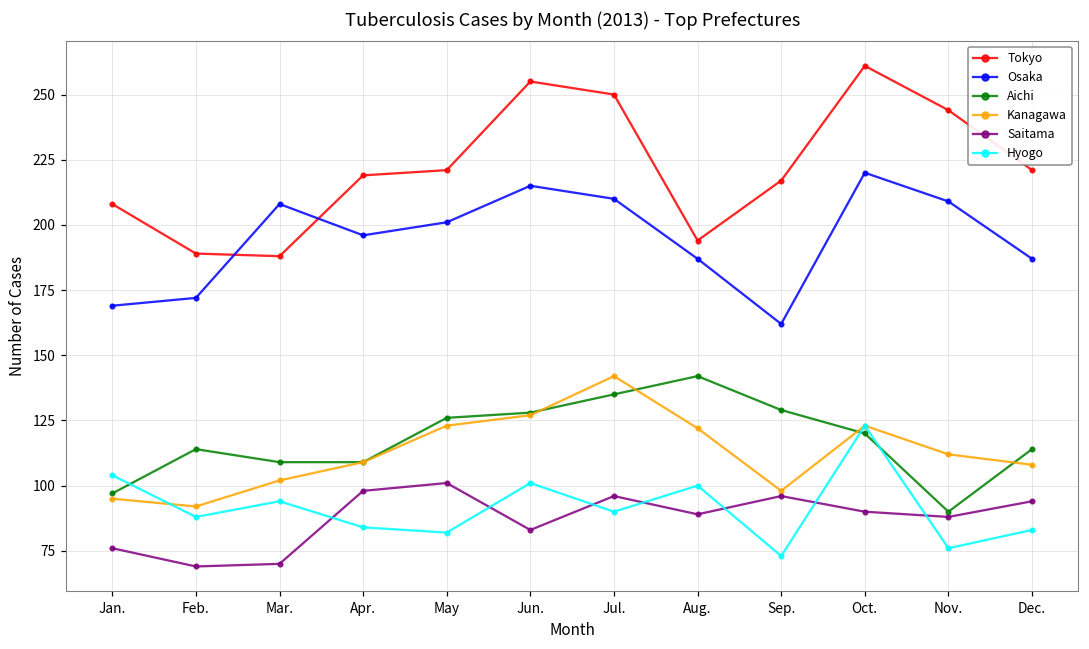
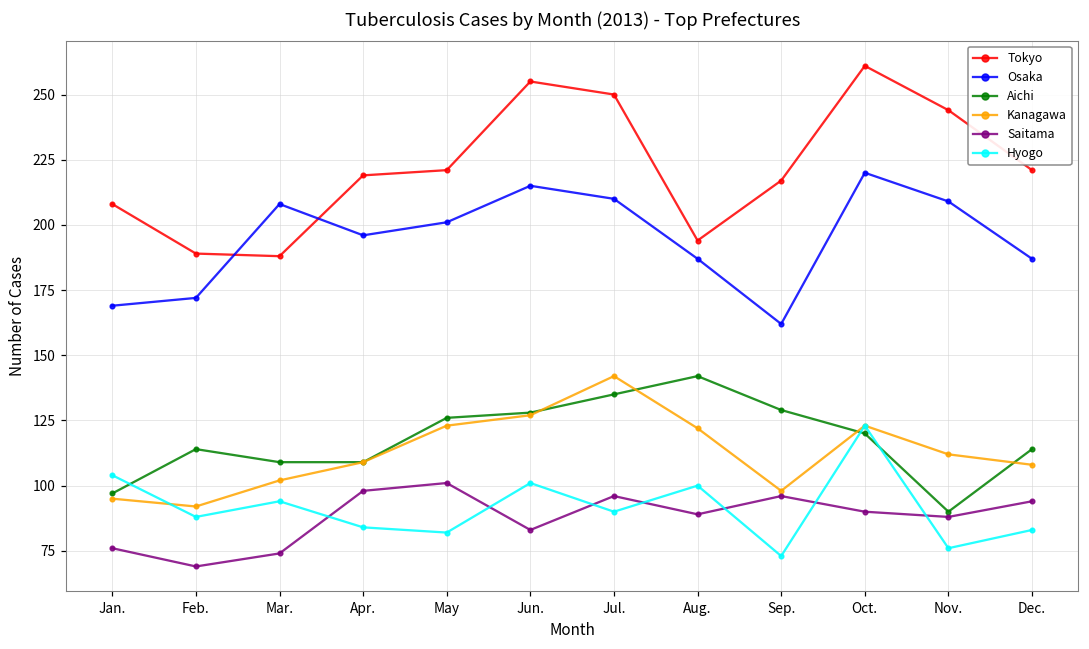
Saitama, Mar.: 70 -> 74
